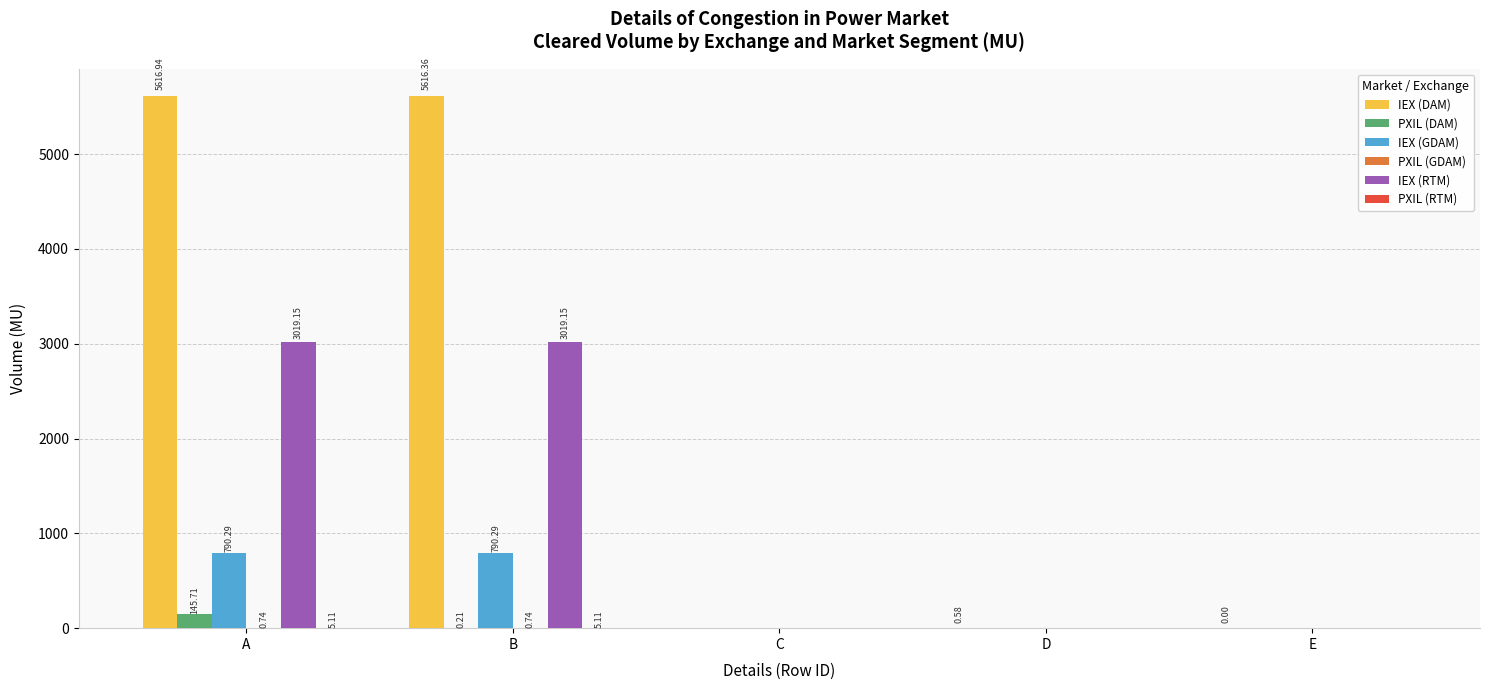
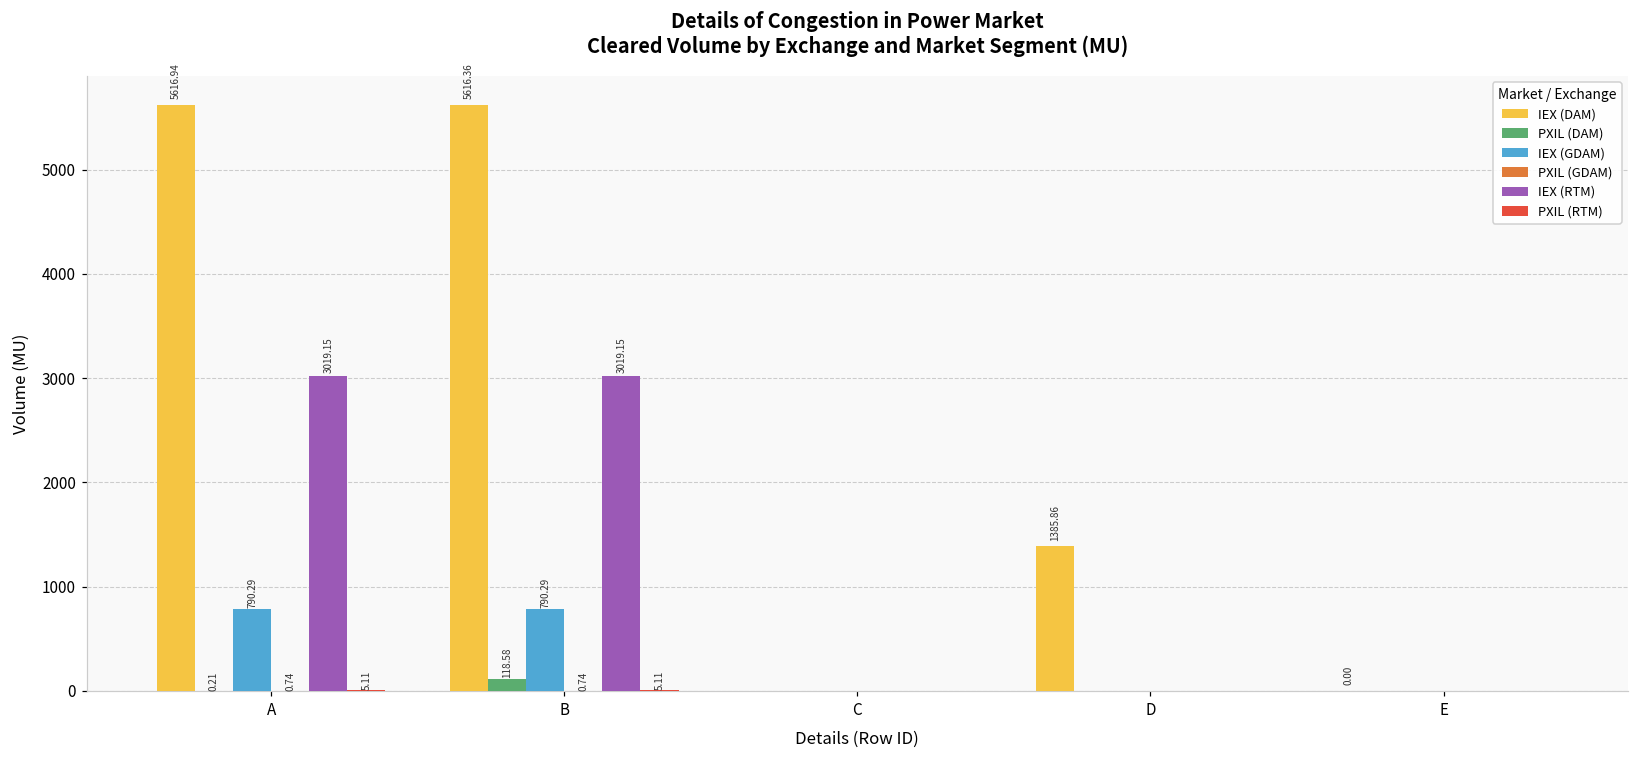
PXIL (DAM), A: 145.71 -> 0.21
PXIL (DAM), B: 0.21 -> 118.58
IEX (DAM), D: 0.58 -> 1385.86
